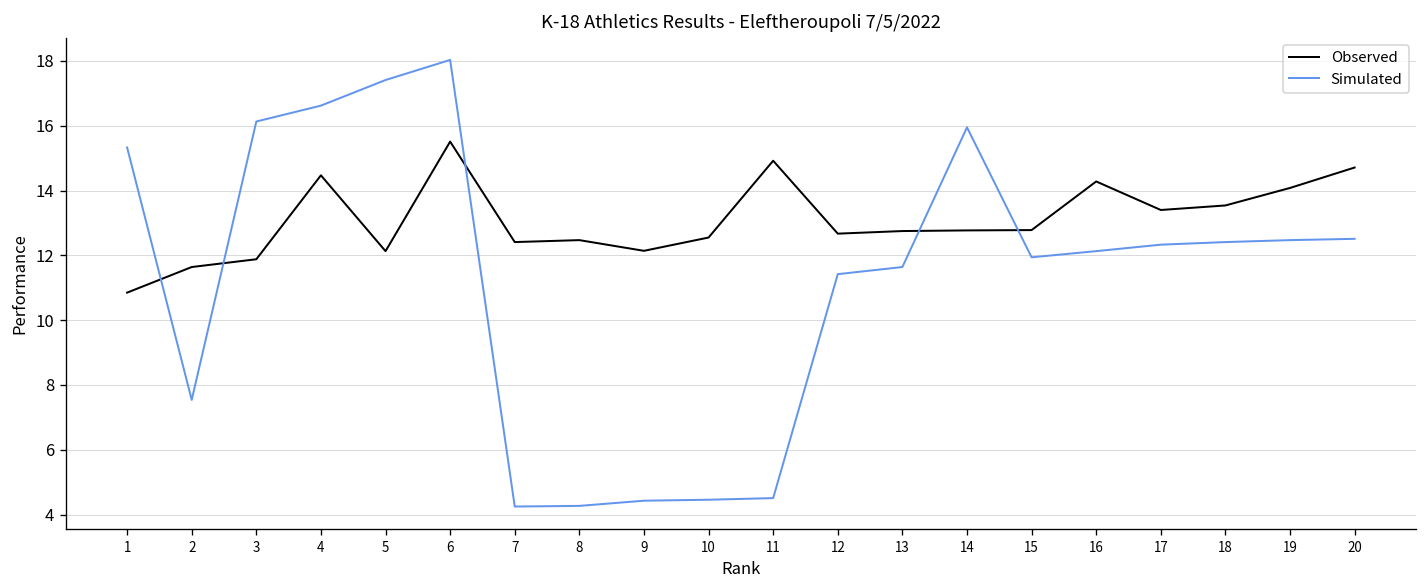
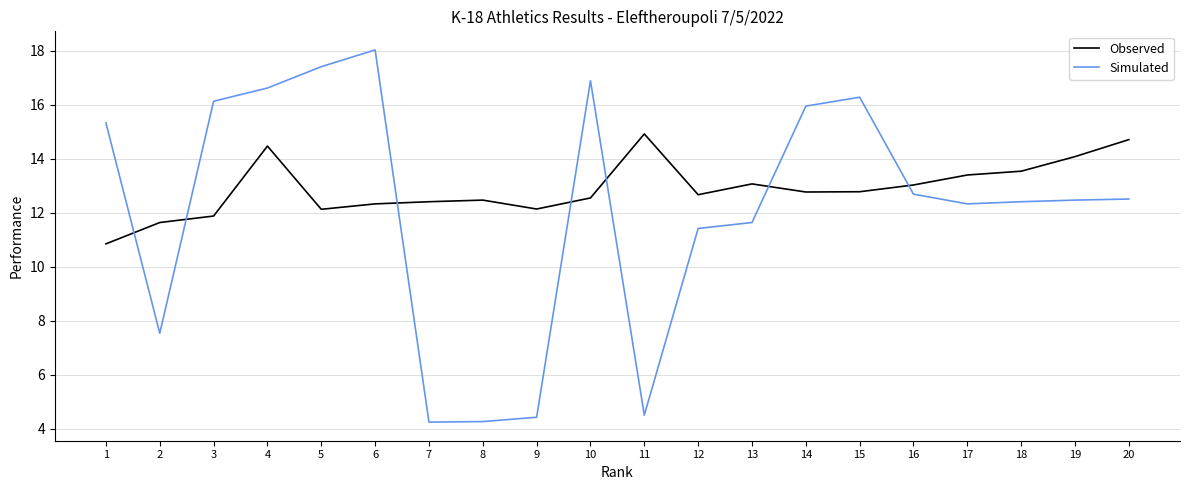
Observed, 6: 15.5 -> 12.3
Simulated, 10: 4.5 -> 16.9
Observed, 13: 12.8 -> 13.1
Simulated, 15: 11.9 -> 16.3
Observed, 16: 14.3 -> 13.0
Simulated, 16: 12.1 -> 12.7
